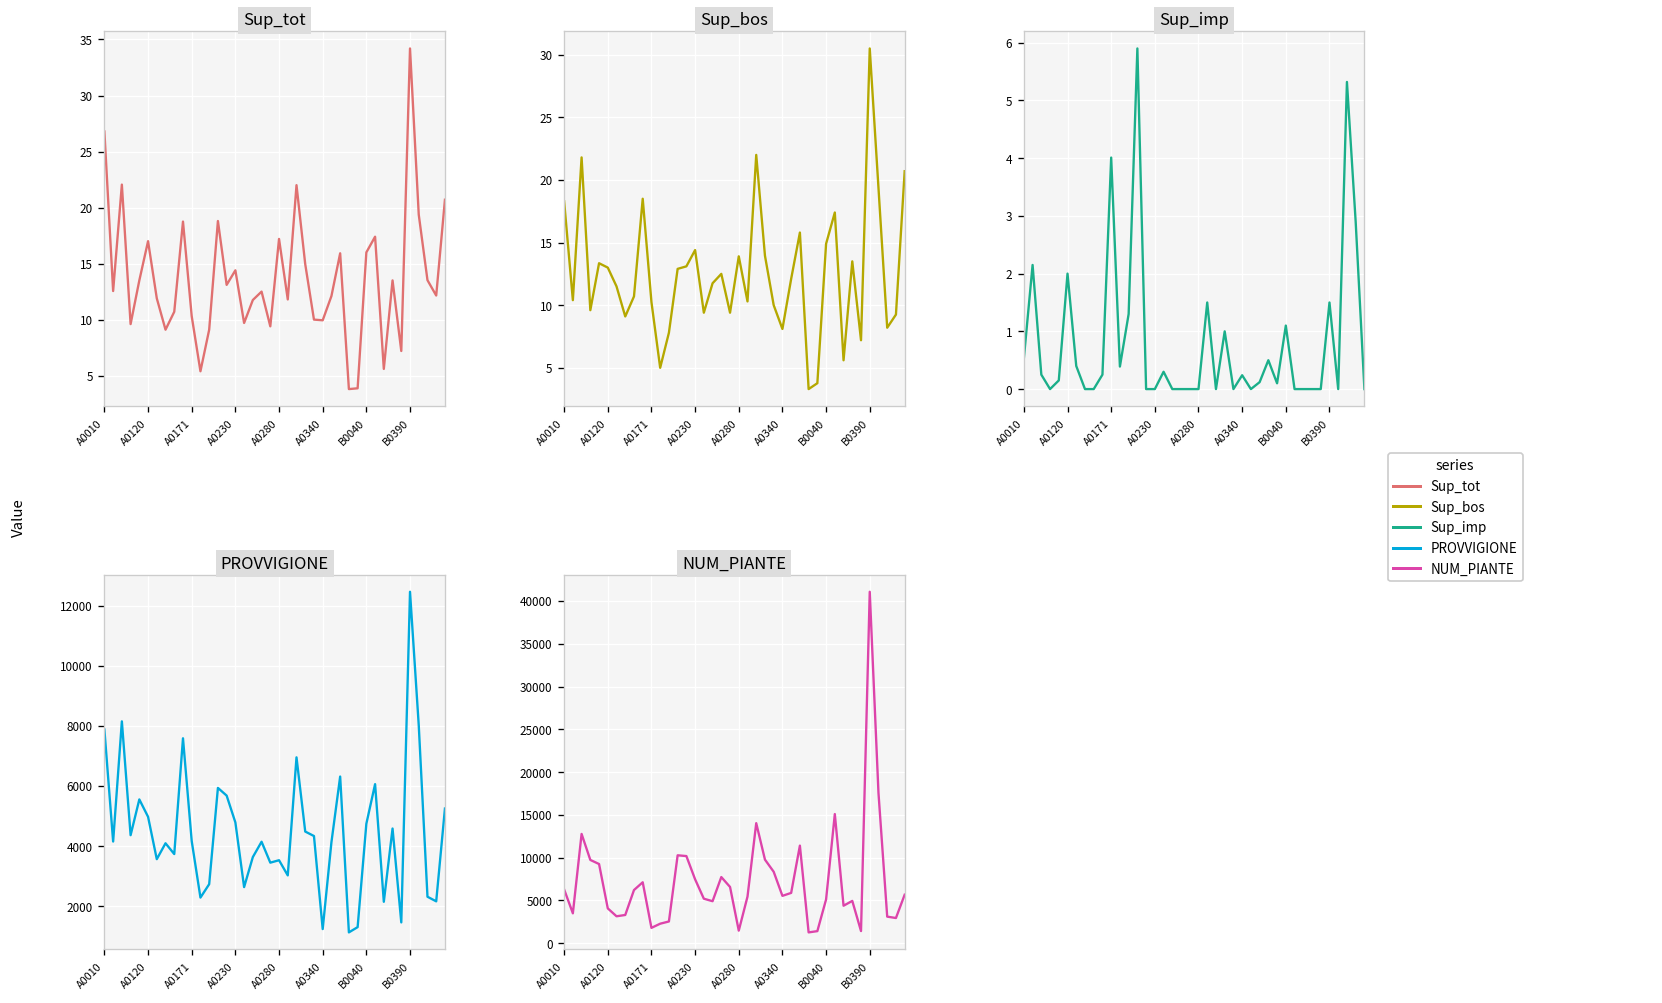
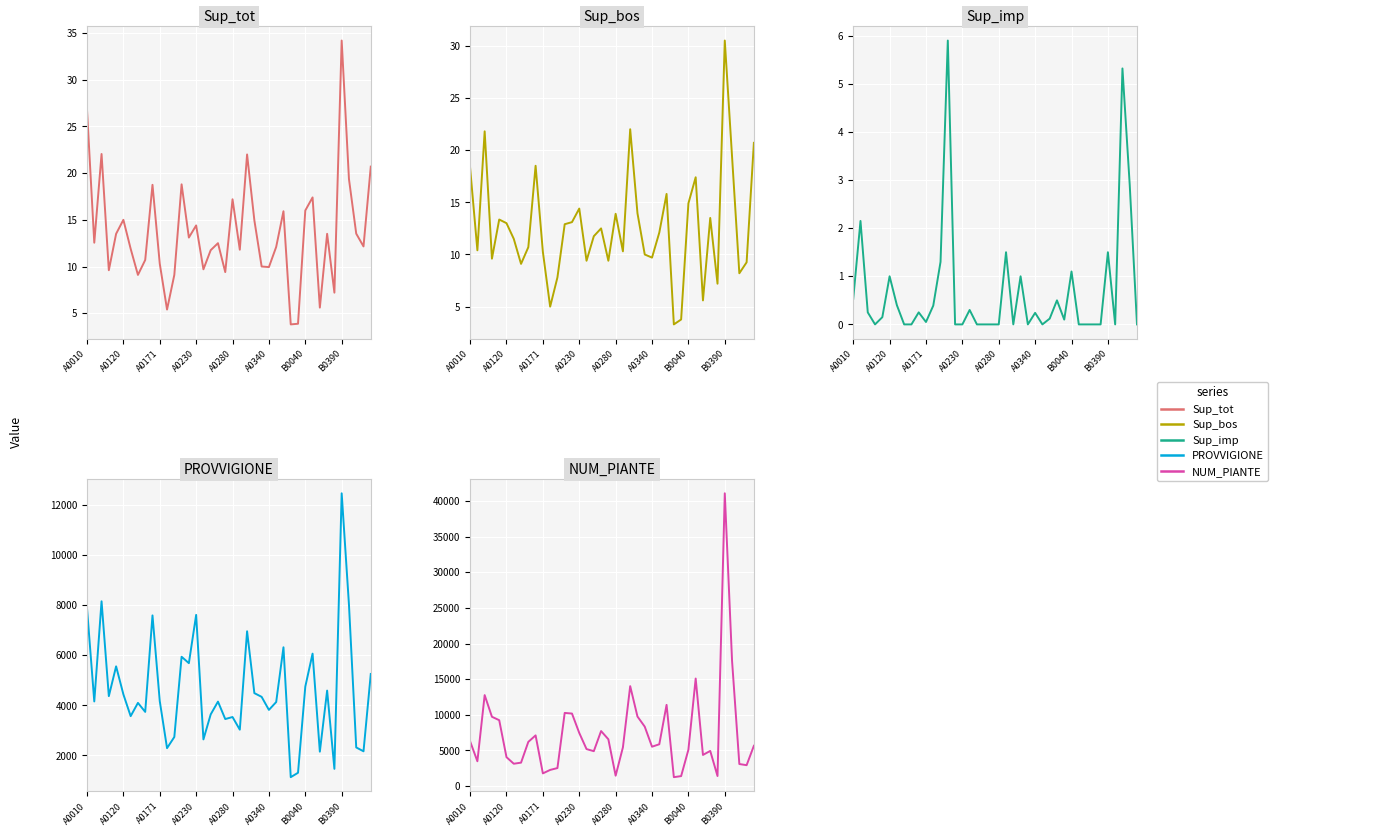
Sup_tot, A0120: 17 -> 15
Sup_bos, A0340: 8.1 -> 9.7
Sup_imp, A0120: 2 -> 1
Sup_imp, A0171: 4.0 -> 0.1
PROVVIGIONE, A0120: 5000 -> 4400
PROVVIGIONE, A0230: 4800 -> 7600
PROVVIGIONE, A0340: 1200 -> 3800
